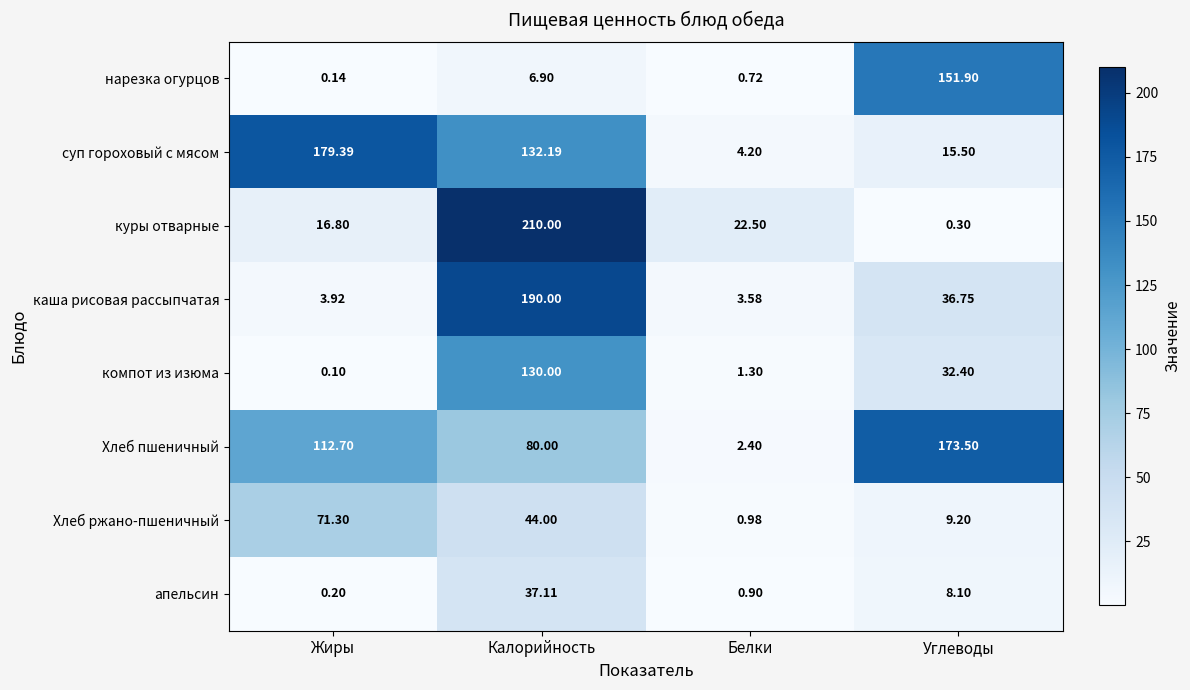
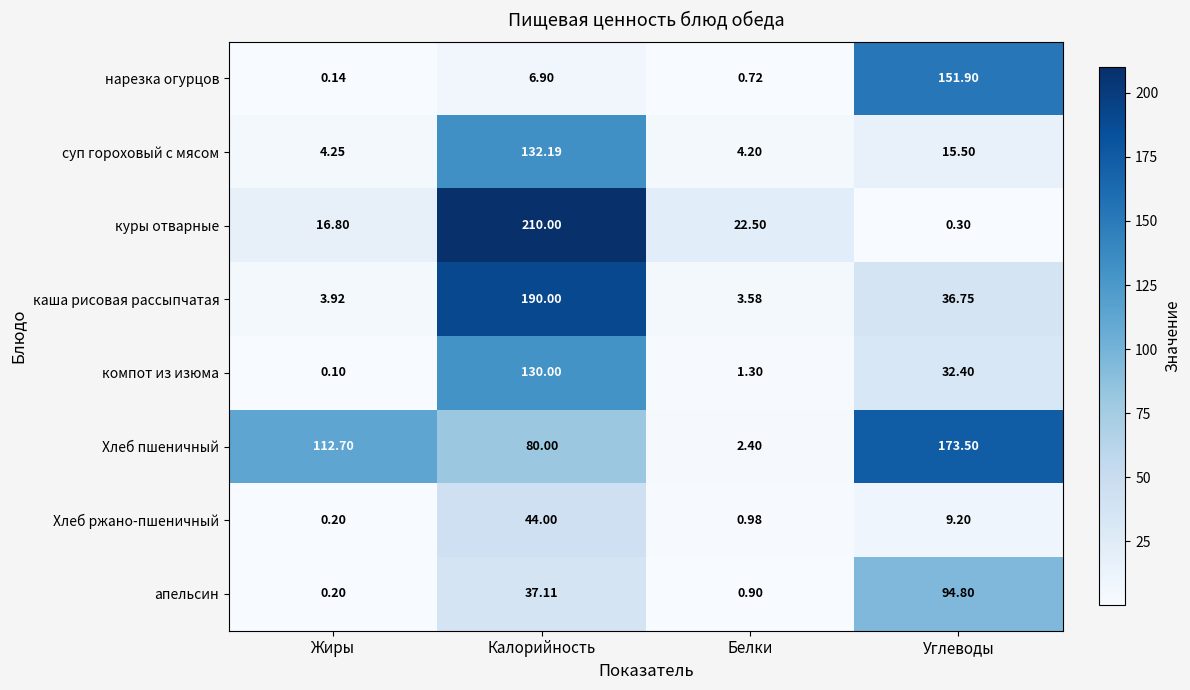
суп гороховый с мясом, Жиры: 179.39 -> 4.25
Хлеб ржано-пшеничный, Жиры: 71.30 -> 0.20
апельсин, Углеводы: 8.10 -> 94.80
